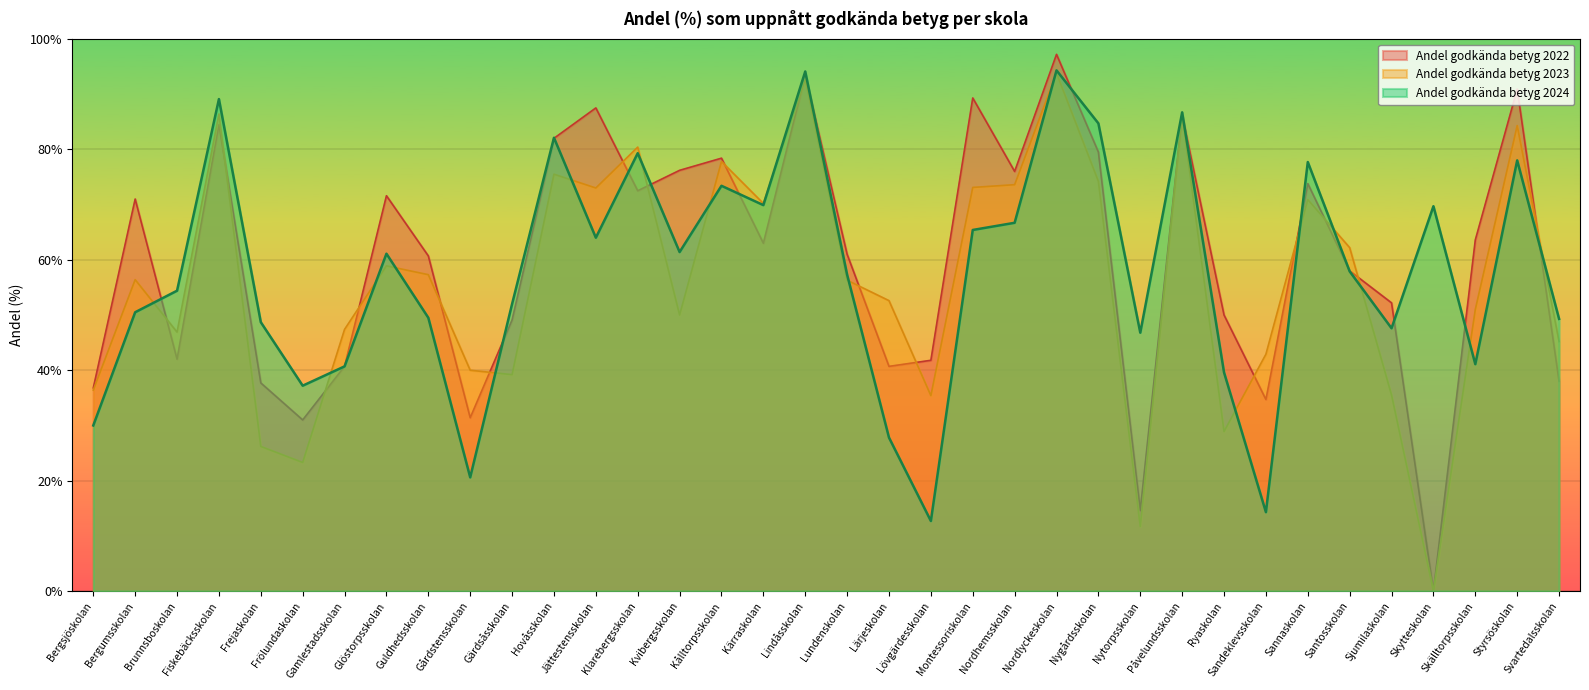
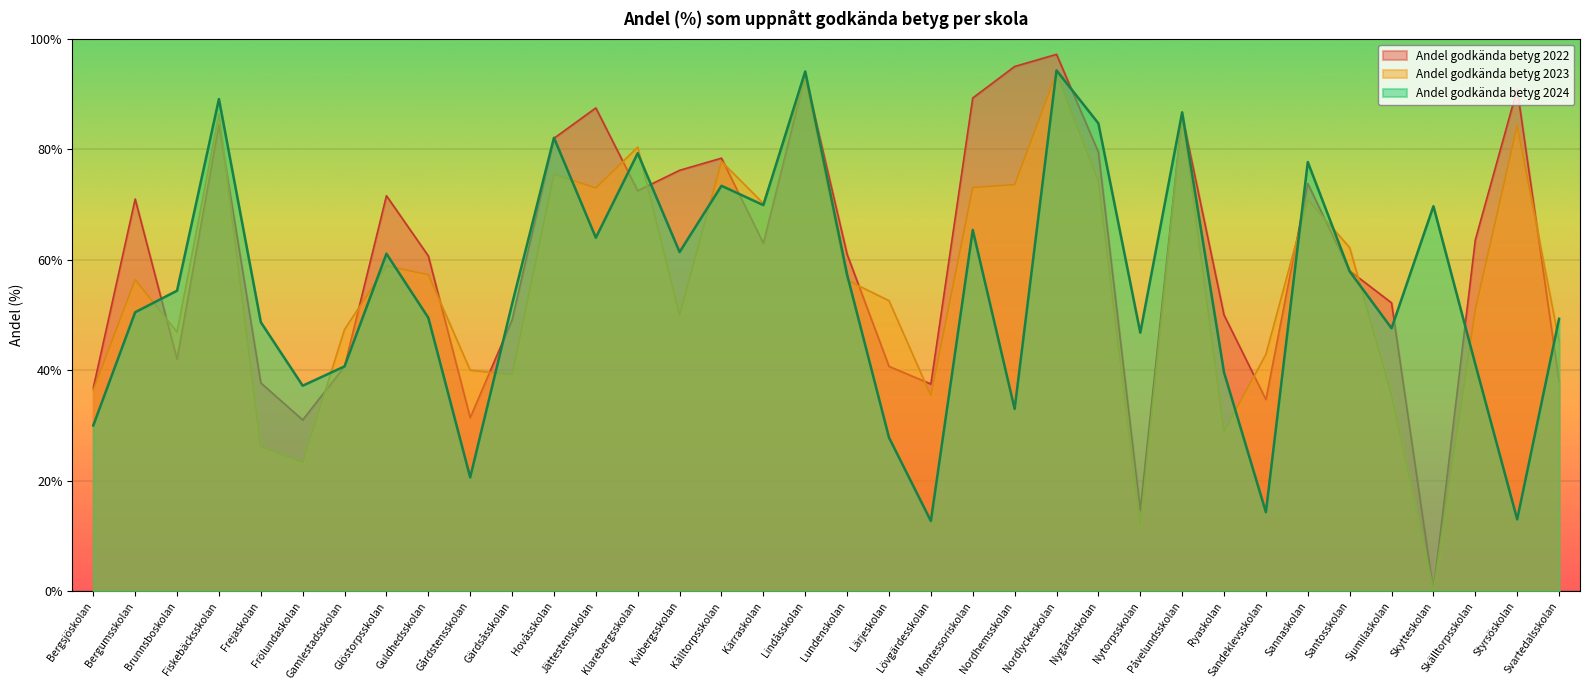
Andel godkända betyg 2022, Lövgärdesskolan: 42% -> 38%
Andel godkända betyg 2022, Nordhemsskolan: 76% -> 95%
Andel godkända betyg 2024, Nordhemsskolan: 67% -> 33%
Andel godkända betyg 2024, Styrsöskolan: 78% -> 13%
